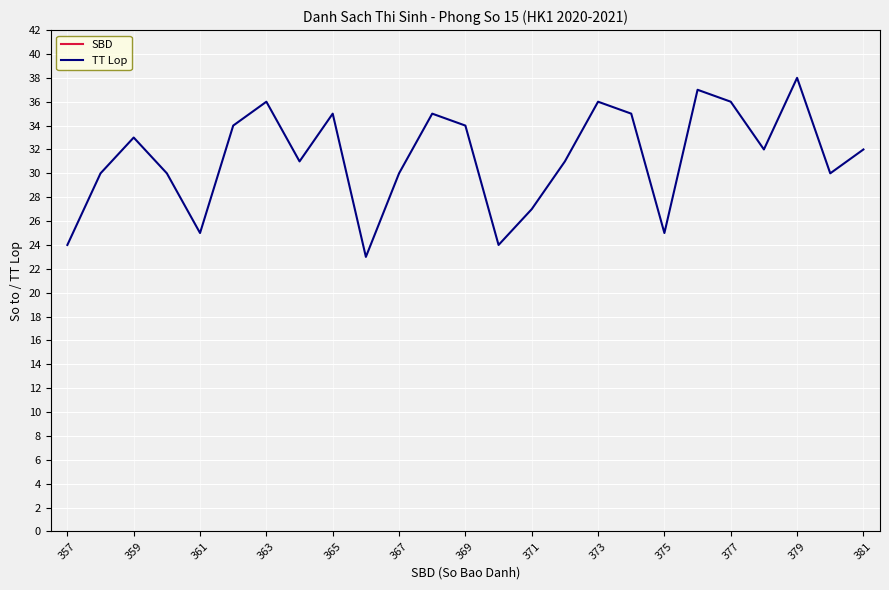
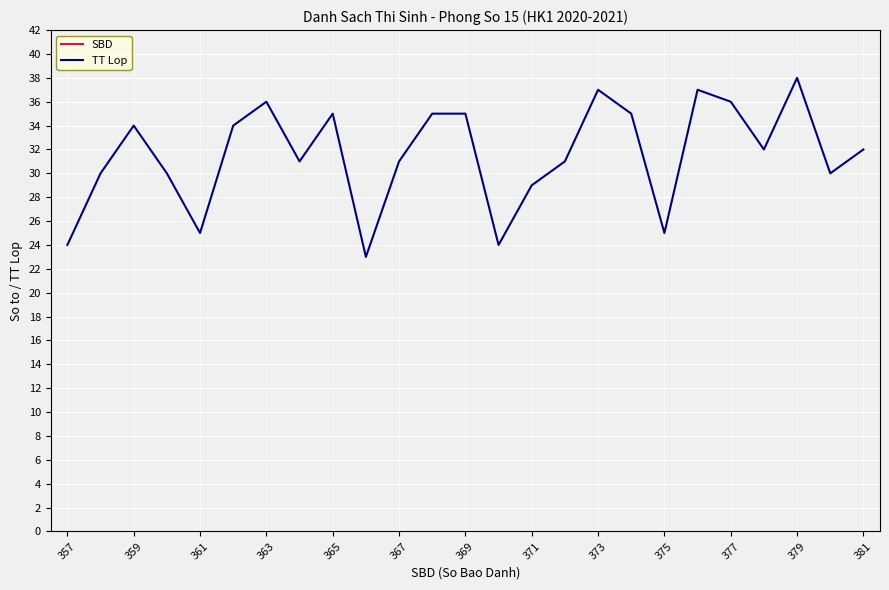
TT Lop, 359: 33 -> 34
TT Lop, 367: 30 -> 31
TT Lop, 369: 34 -> 35
TT Lop, 371: 27 -> 29
TT Lop, 373: 36 -> 37
